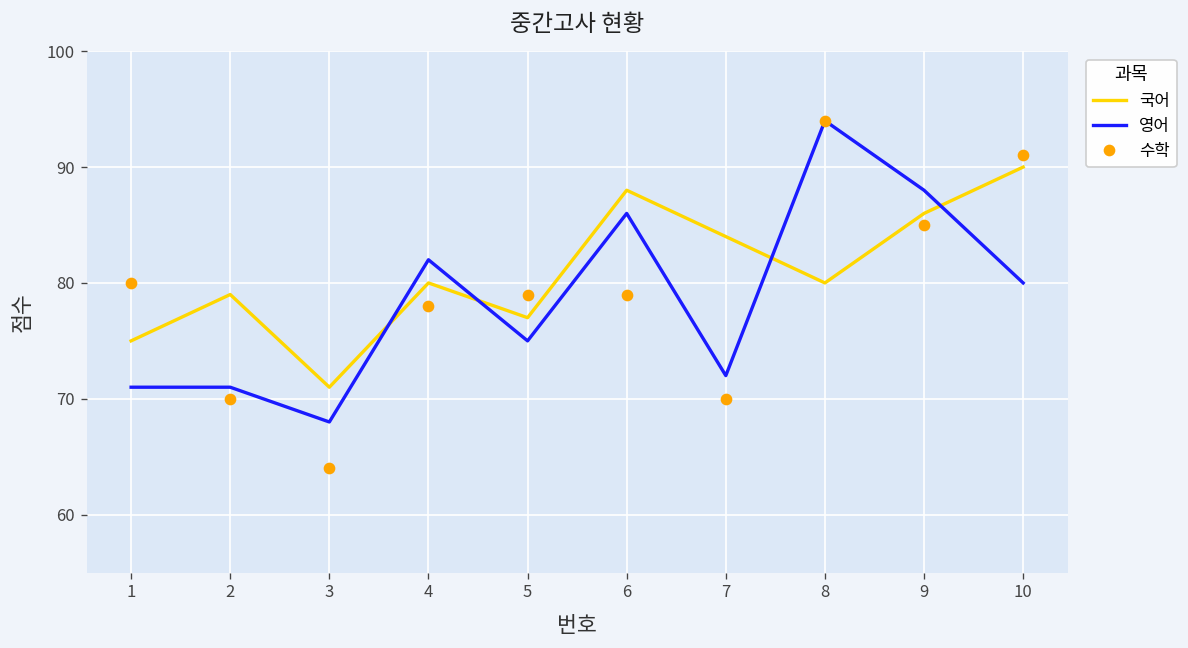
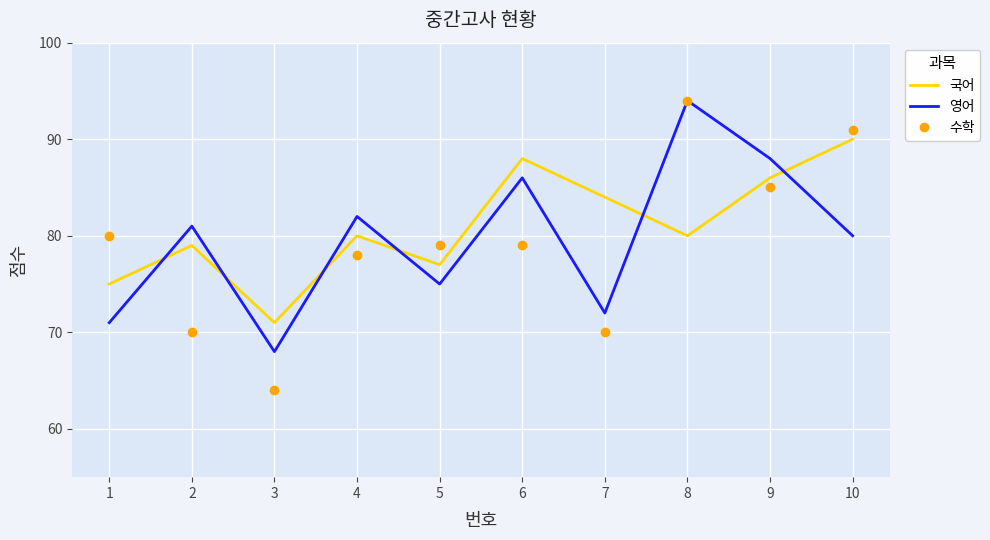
영어, 2: 71 -> 81
